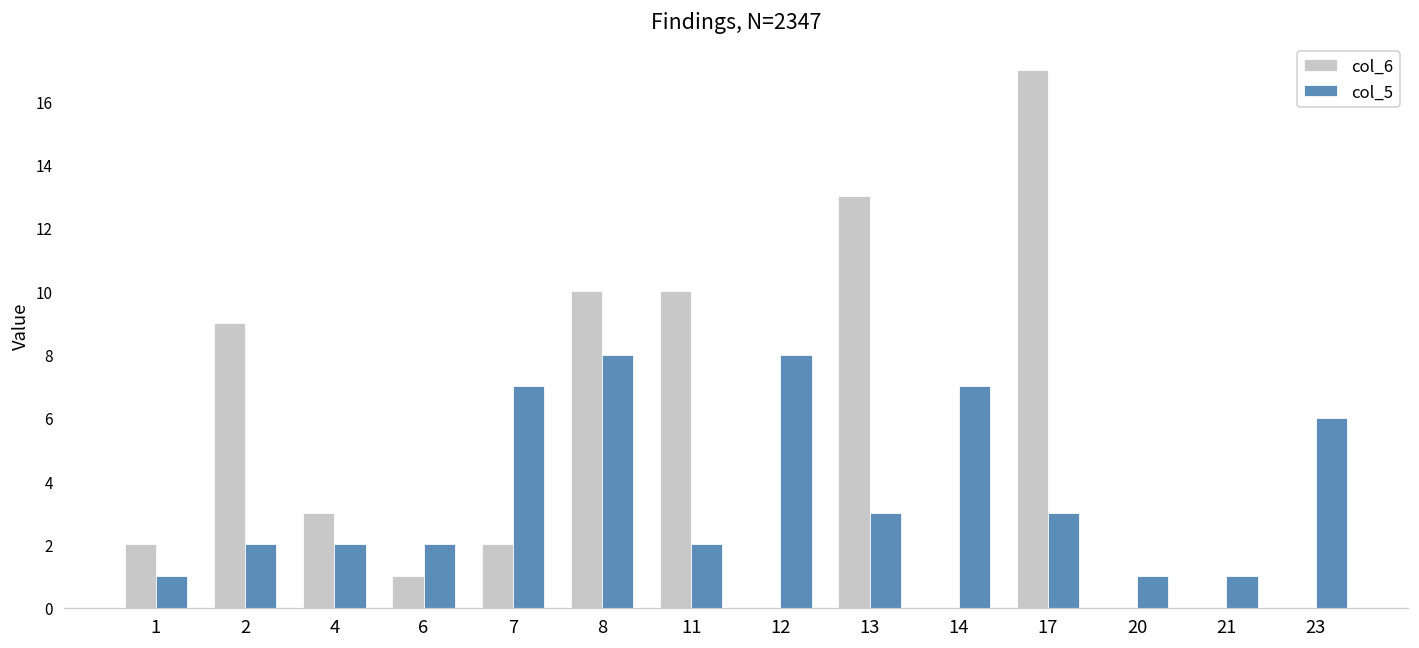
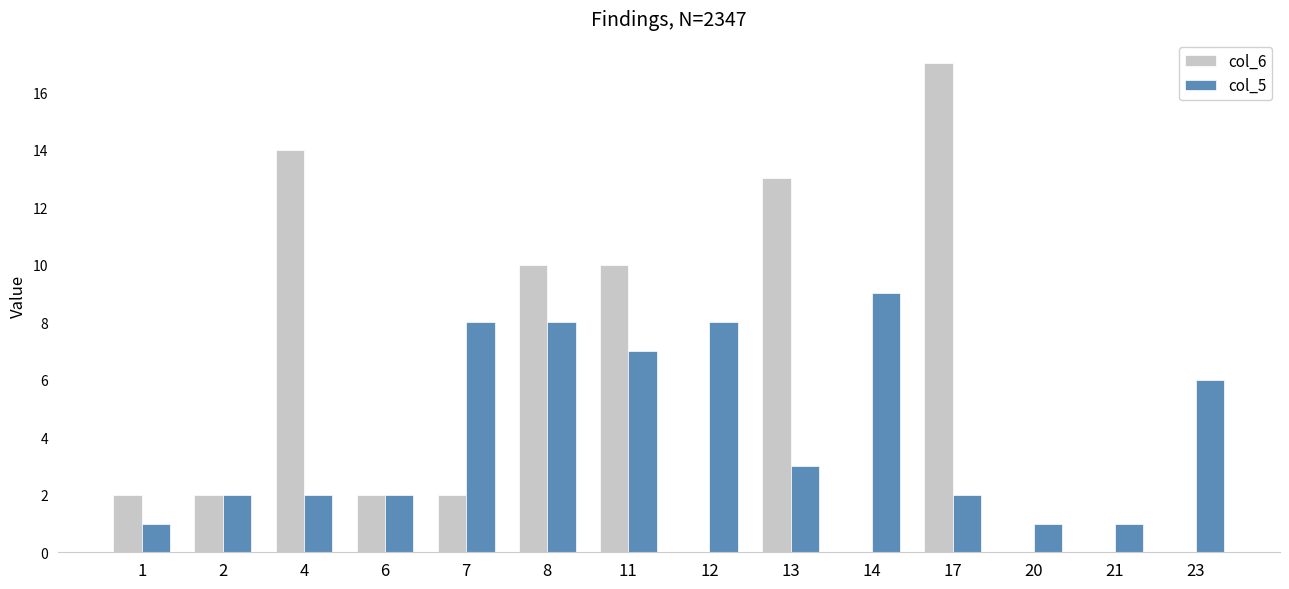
col_6, 2: 9 -> 2
col_6, 4: 3 -> 14
col_6, 6: 1 -> 2
col_5, 7: 7 -> 8
col_5, 11: 2 -> 7
col_5, 14: 7 -> 9
col_5, 17: 3 -> 2
